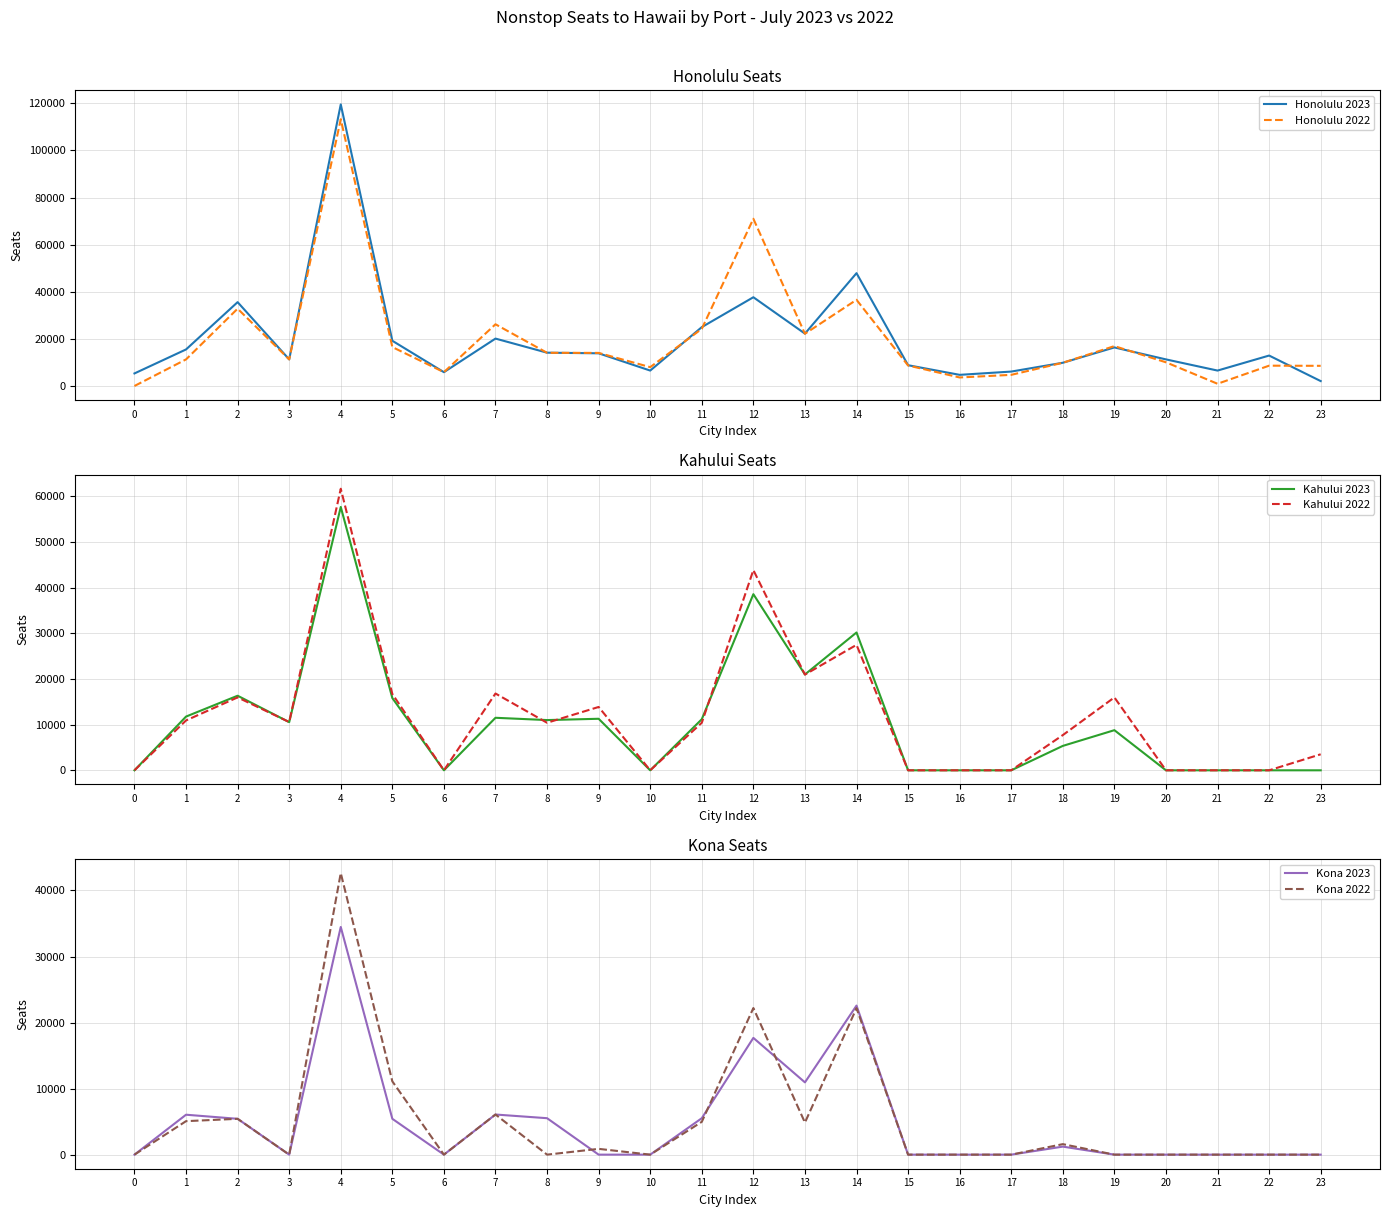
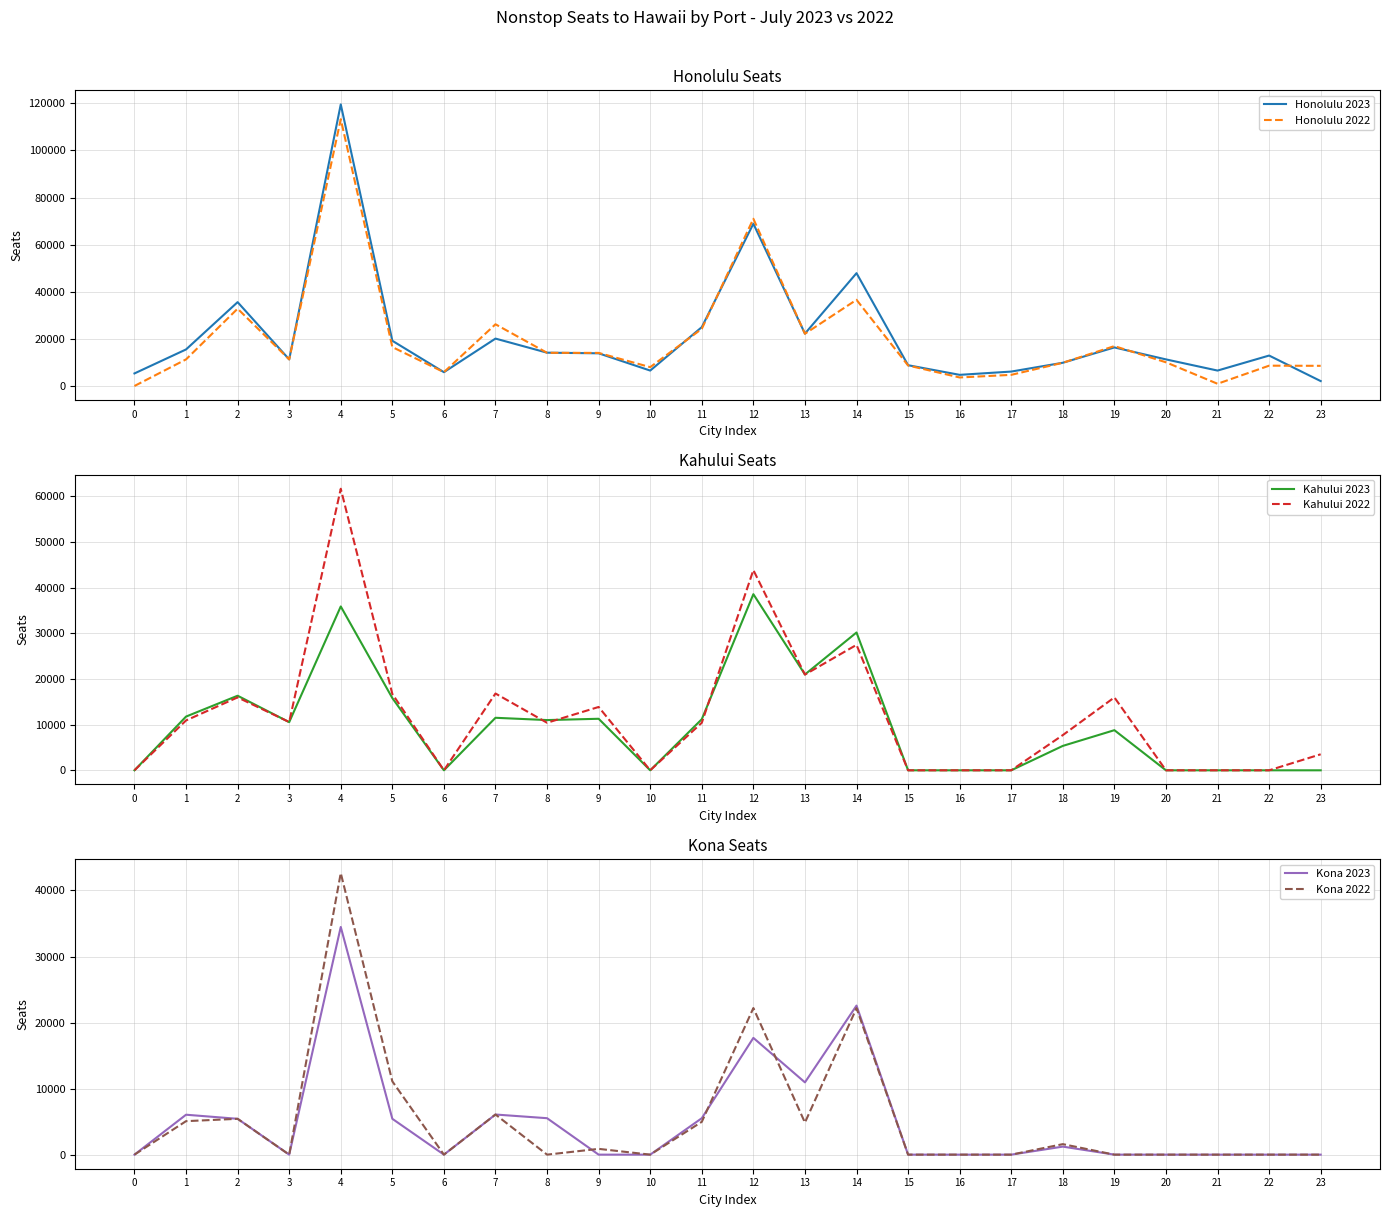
Honolulu Seats, Honolulu 2023, 12: 38000 -> 69000
Kahului Seats, Kahului 2023, 4: 58000 -> 36000
